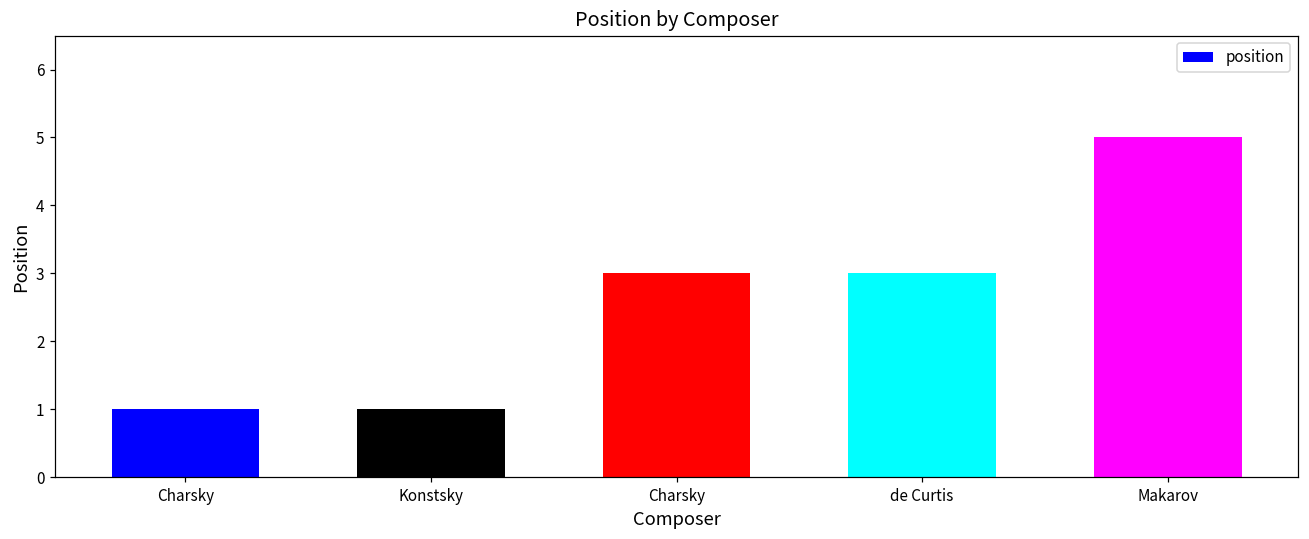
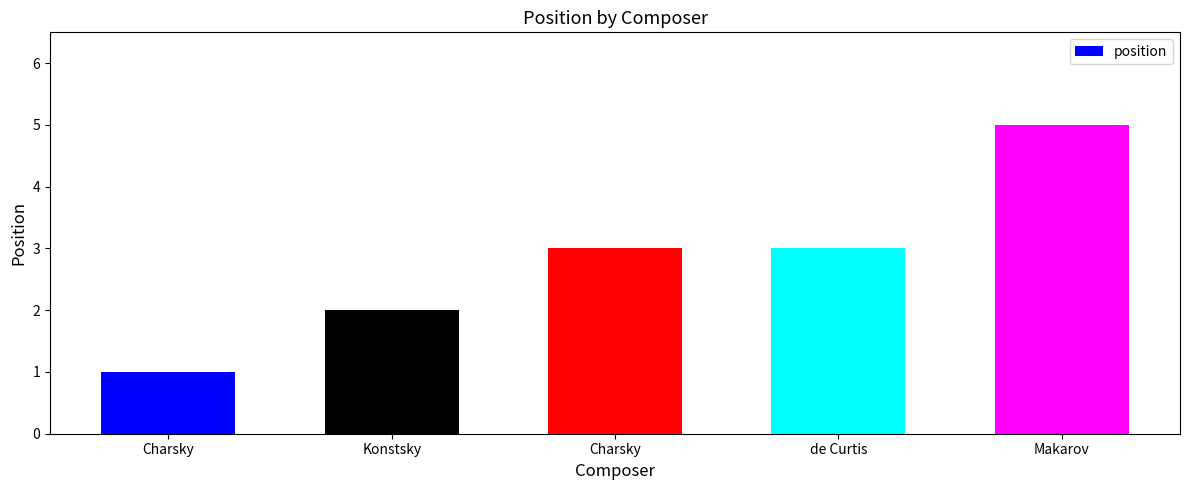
Konstsky: 1 -> 2
